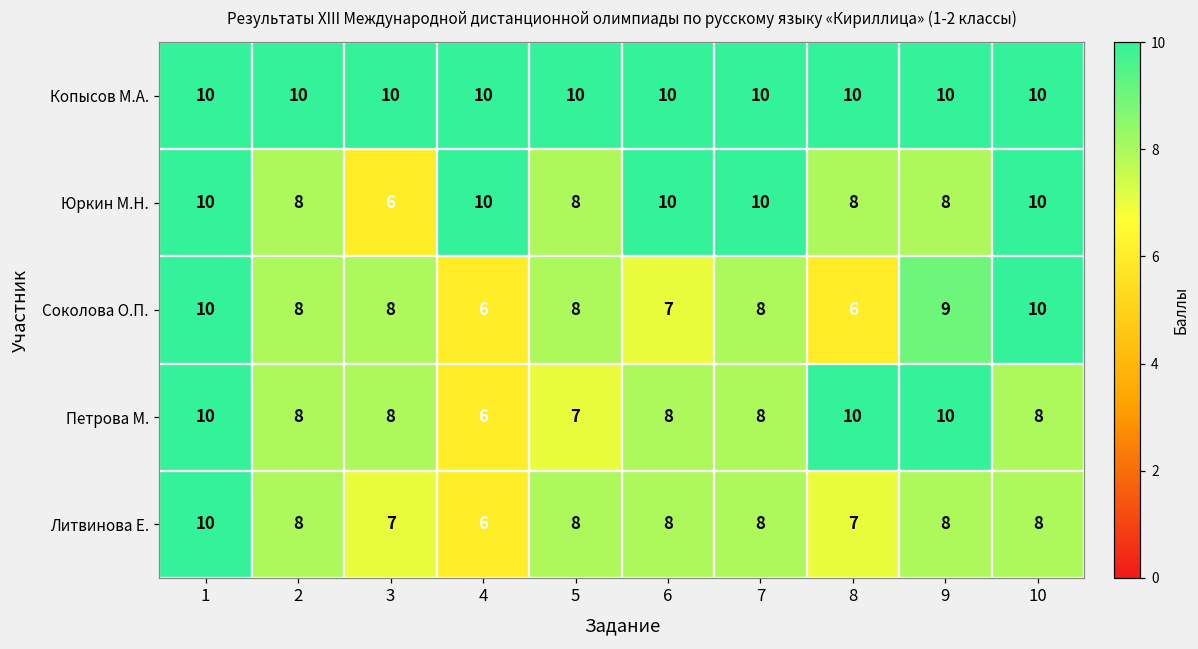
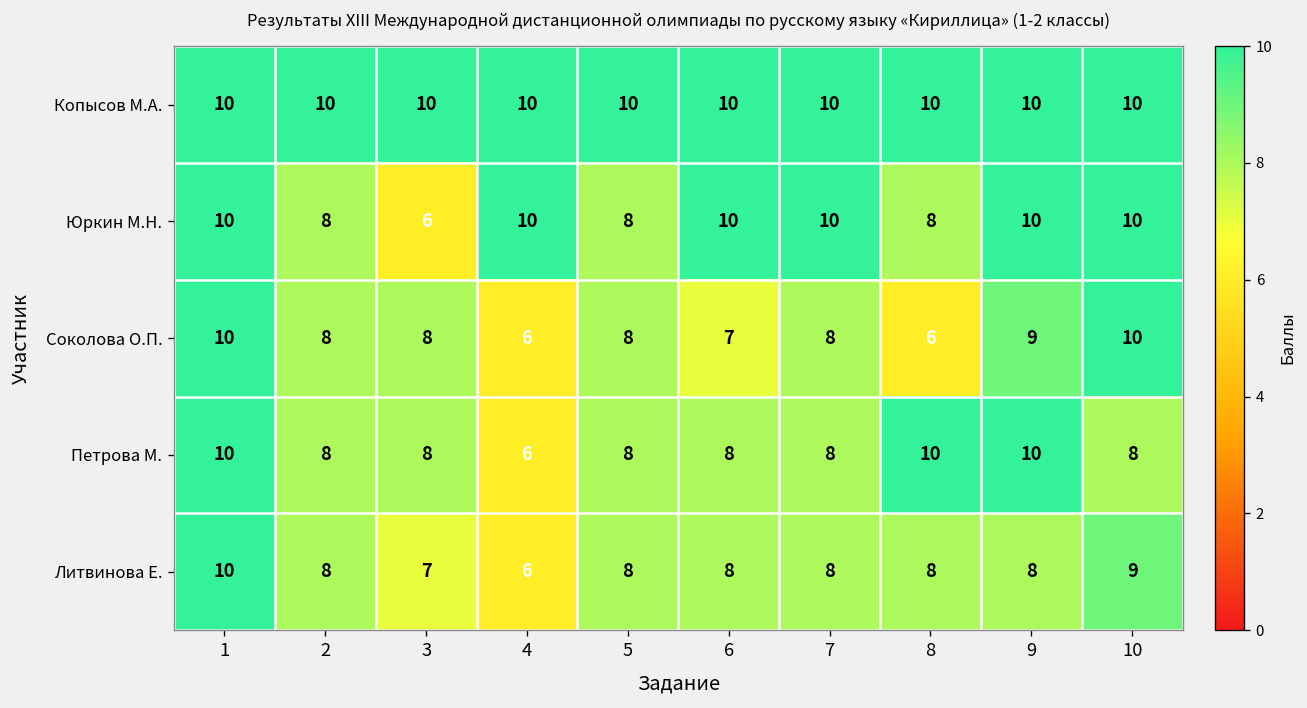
Юркин М.Н., 9: 8 -> 10
Петрова М., 5: 7 -> 8
Литвинова Е., 8: 7 -> 8
Литвинова Е., 10: 8 -> 9
